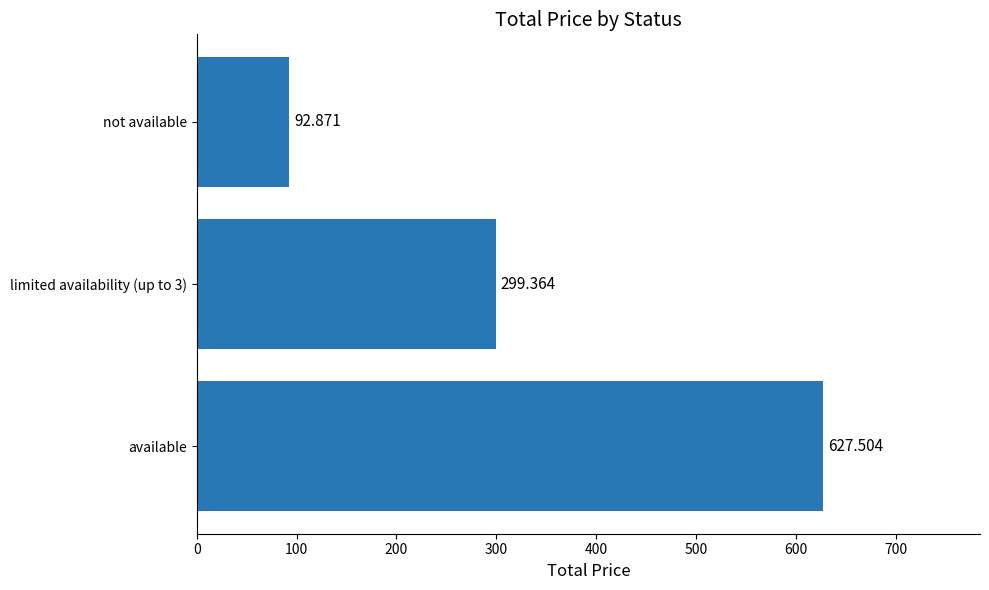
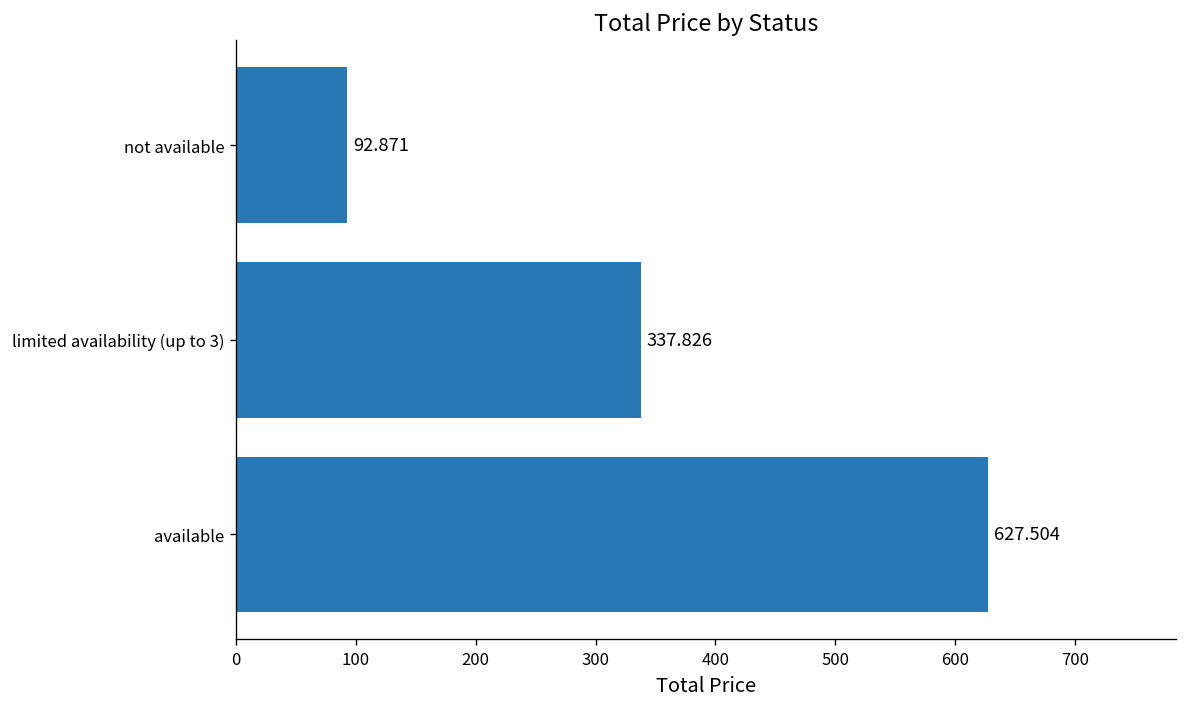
limited availability (up to 3): 299.364 -> 337.826
